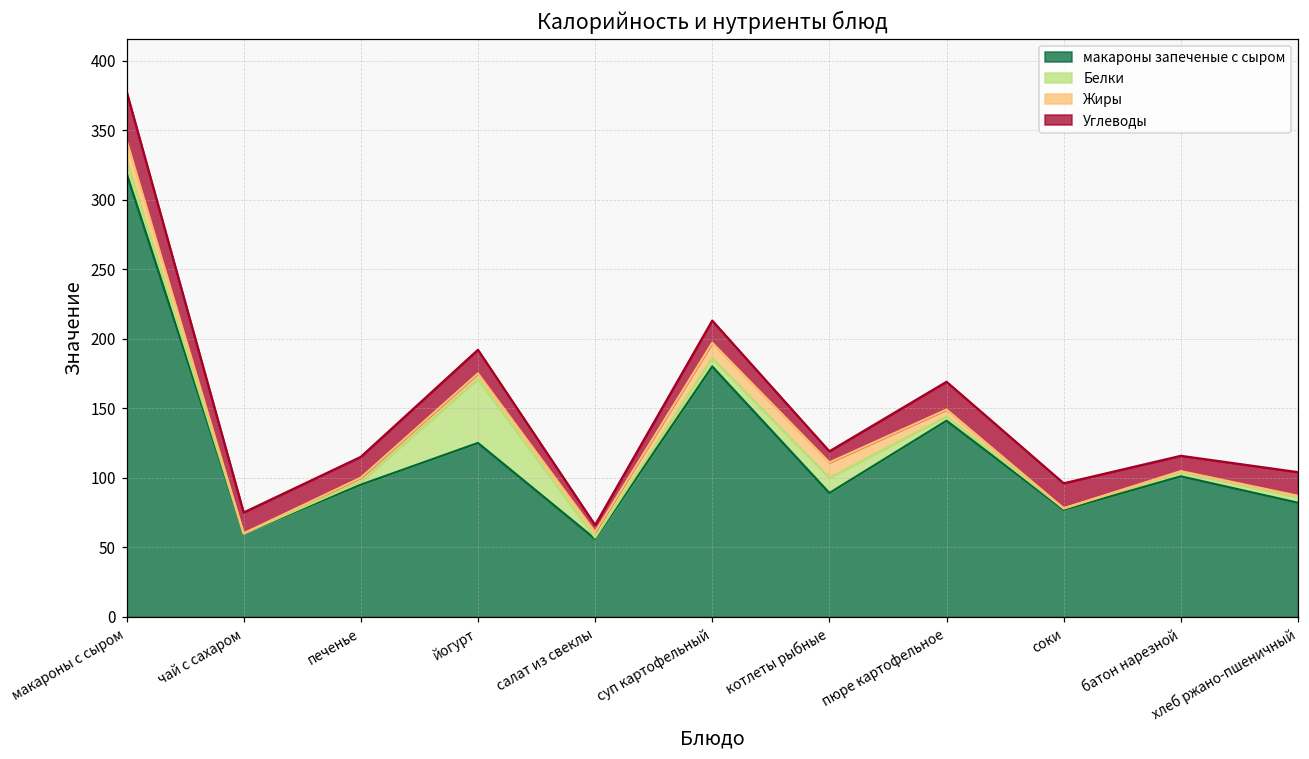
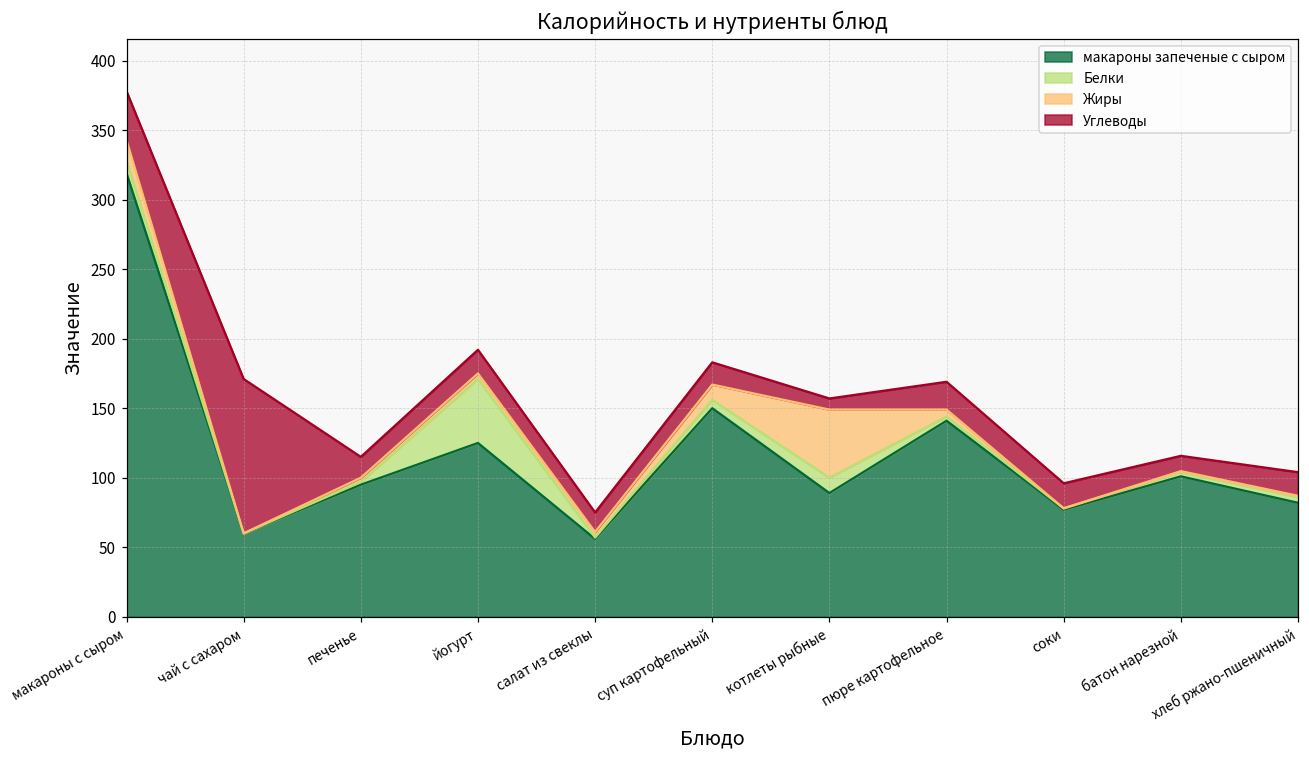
Углеводы, чай с сахаром: 15 -> 111
Углеводы, салат из свеклы: 5 -> 14
макароны запеченые с сыром, суп картофельный: 180 -> 150
Жиры, котлеты рыбные: 11 -> 49
